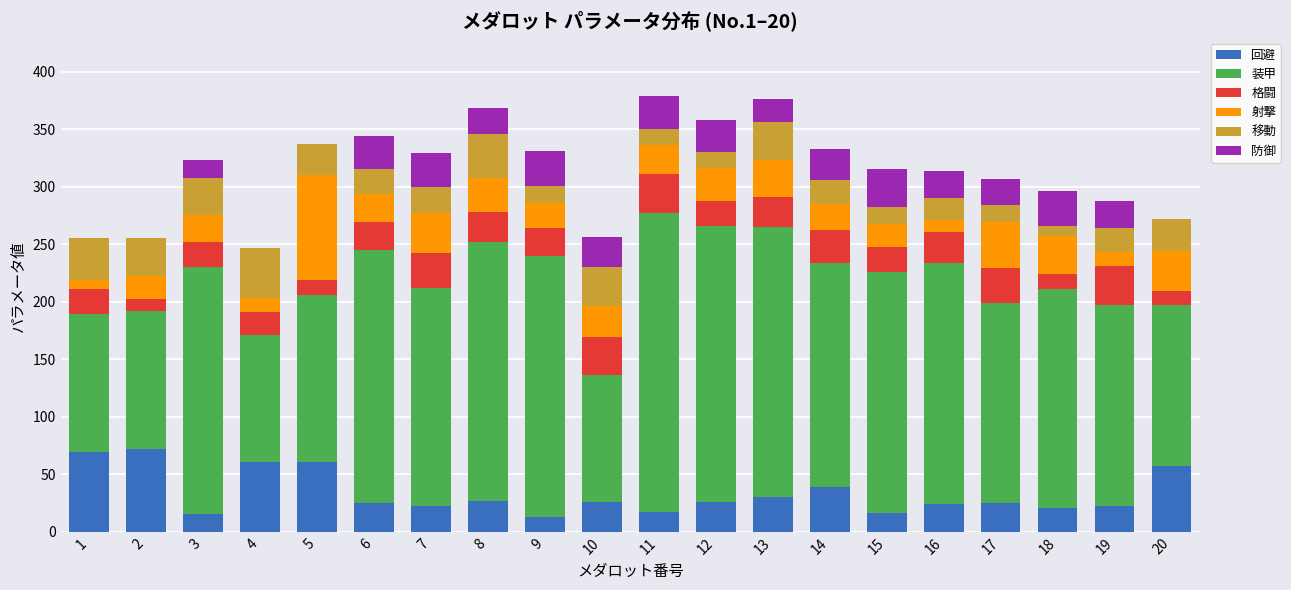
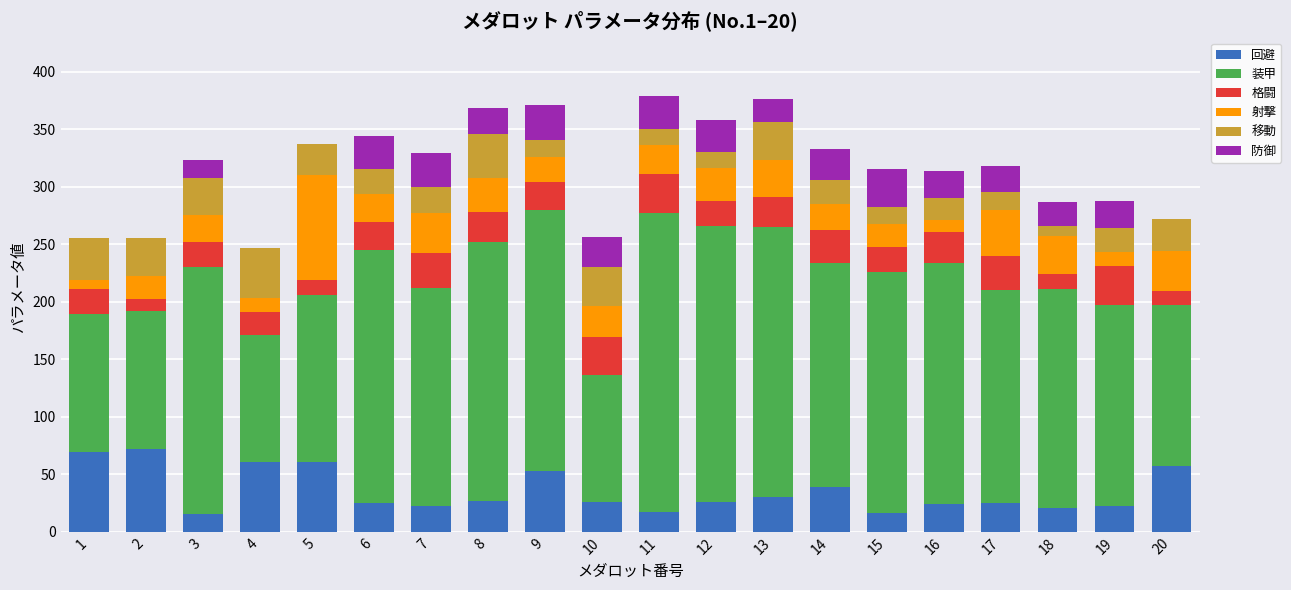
回避, 9: 13 -> 53
装甲, 17: 174 -> 185
防御, 18: 30 -> 21
